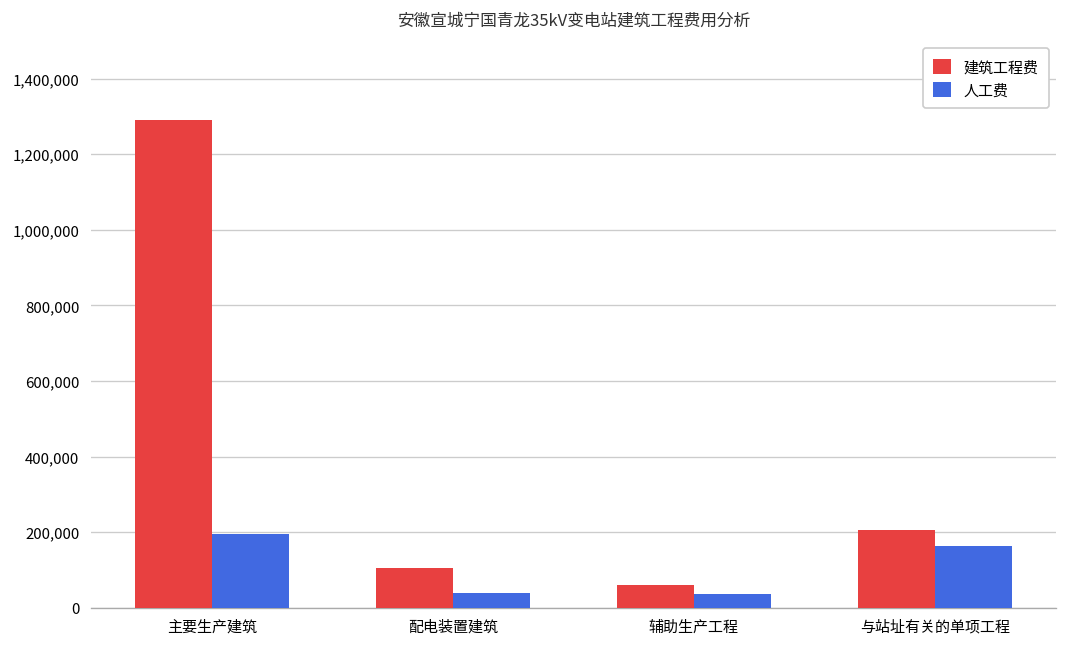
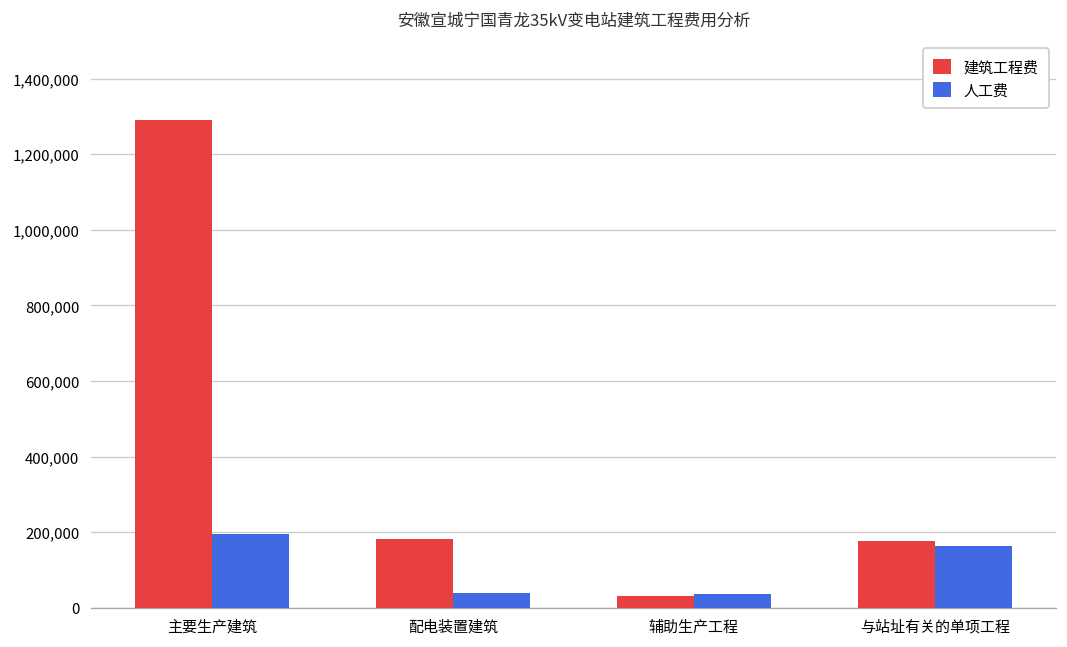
建筑工程费, 配电装置建筑: 100,000 -> 180,000
建筑工程费, 辅助生产工程: 60,000 -> 30,000
建筑工程费, 与站址有关的单项工程: 200,000 -> 180,000
